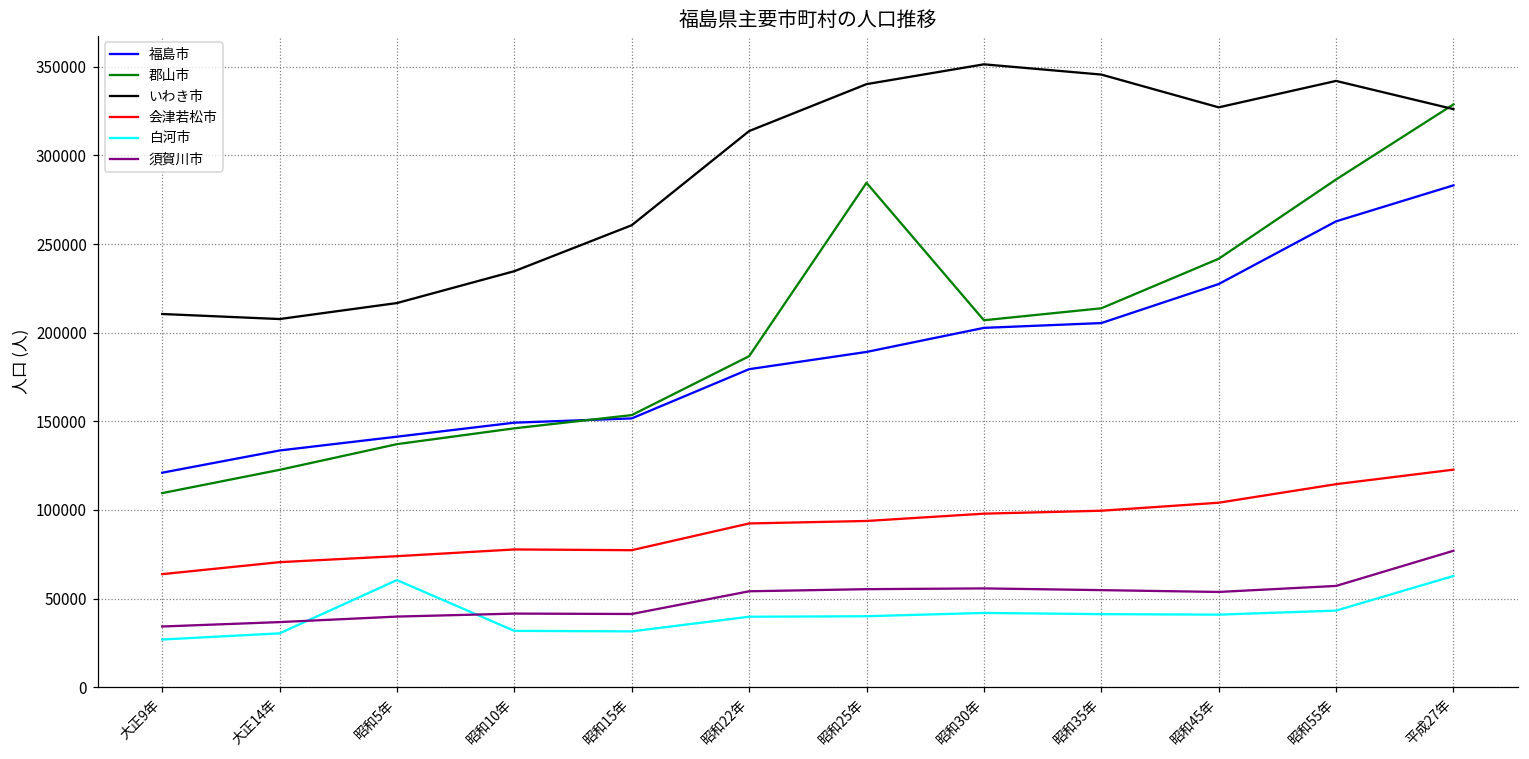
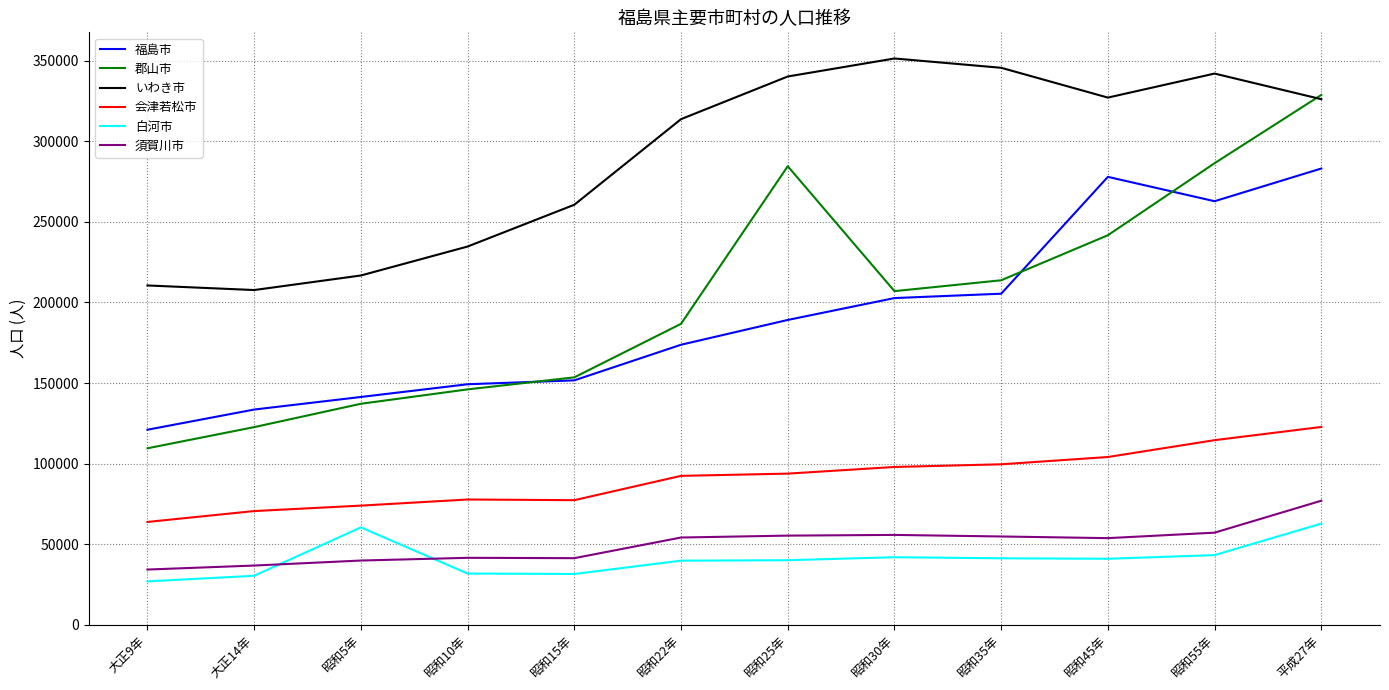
福島市, 昭和22年: 179000 -> 174000
福島市, 昭和45年: 227000 -> 278000
